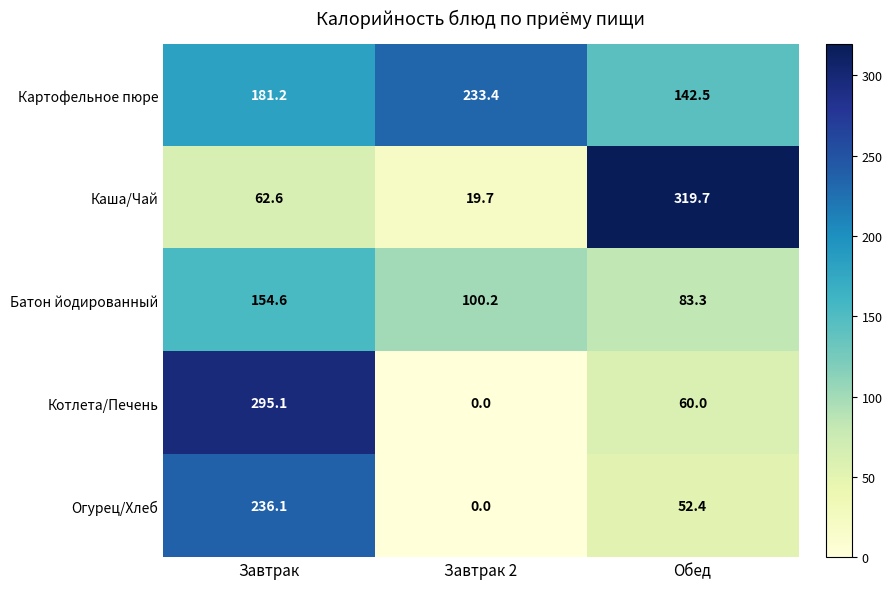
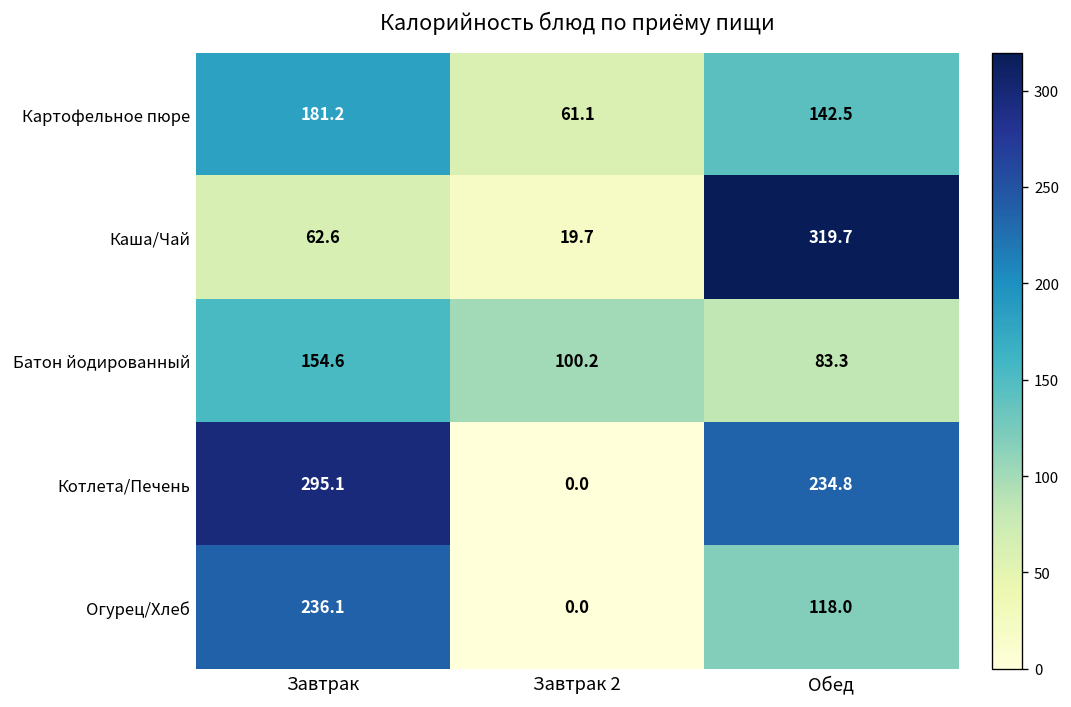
Картофельное пюре, Завтрак 2: 233.4 -> 61.1
Котлета/Печень, Обед: 60.0 -> 234.8
Огурец/Хлеб, Обед: 52.4 -> 118.0
